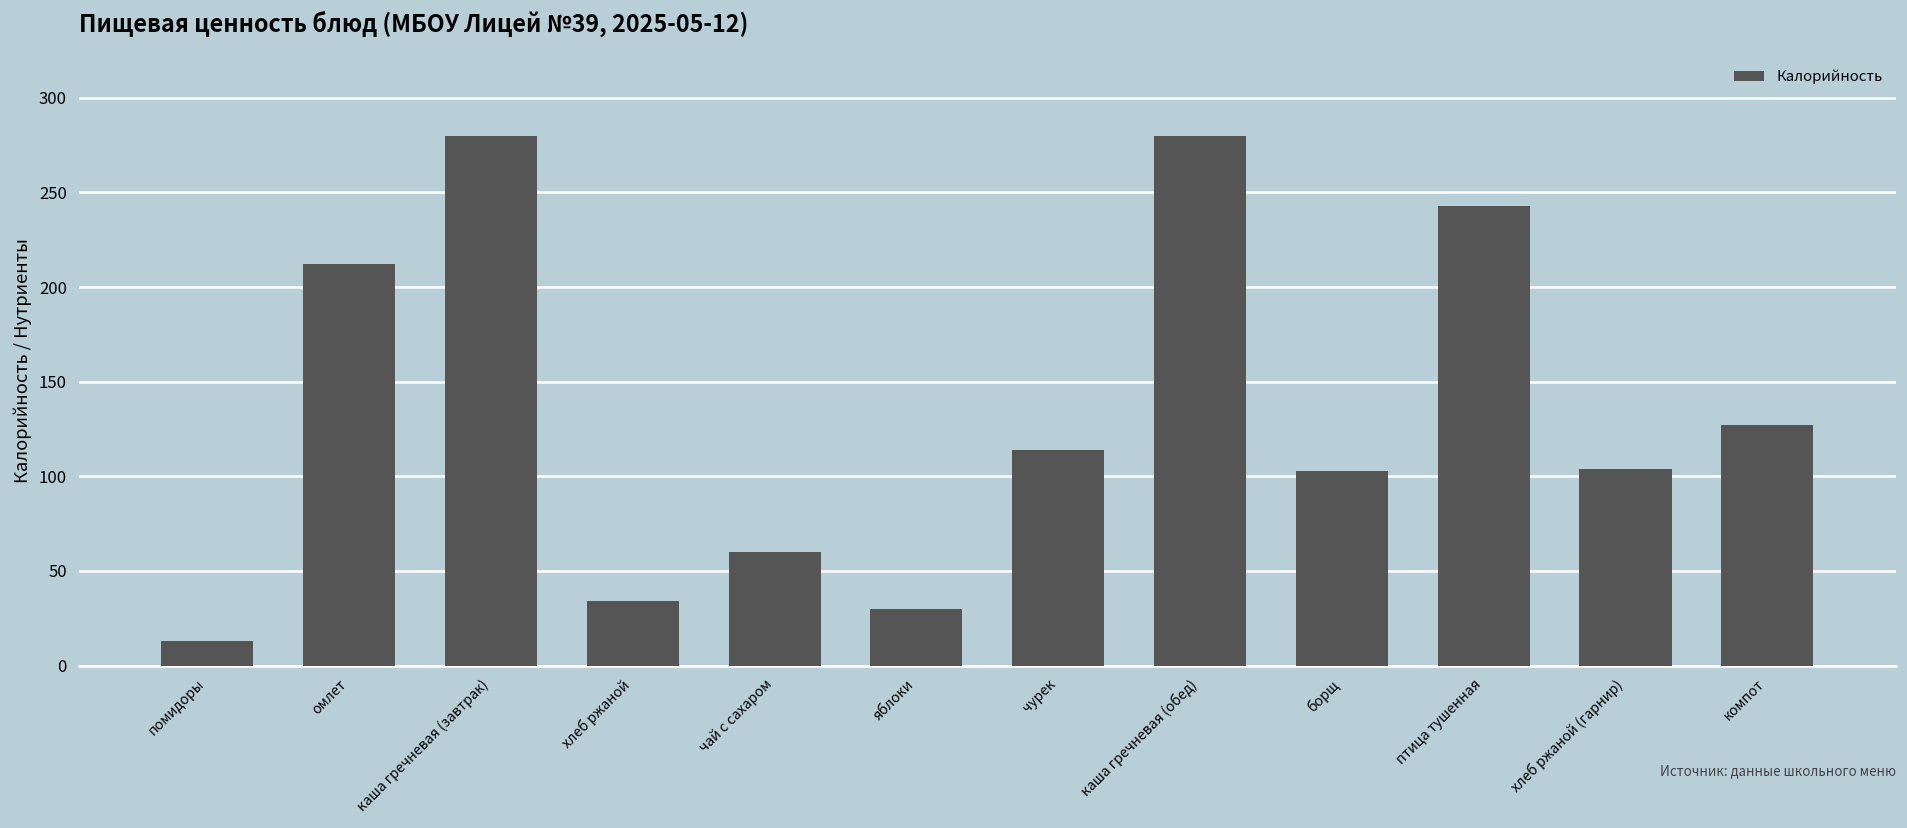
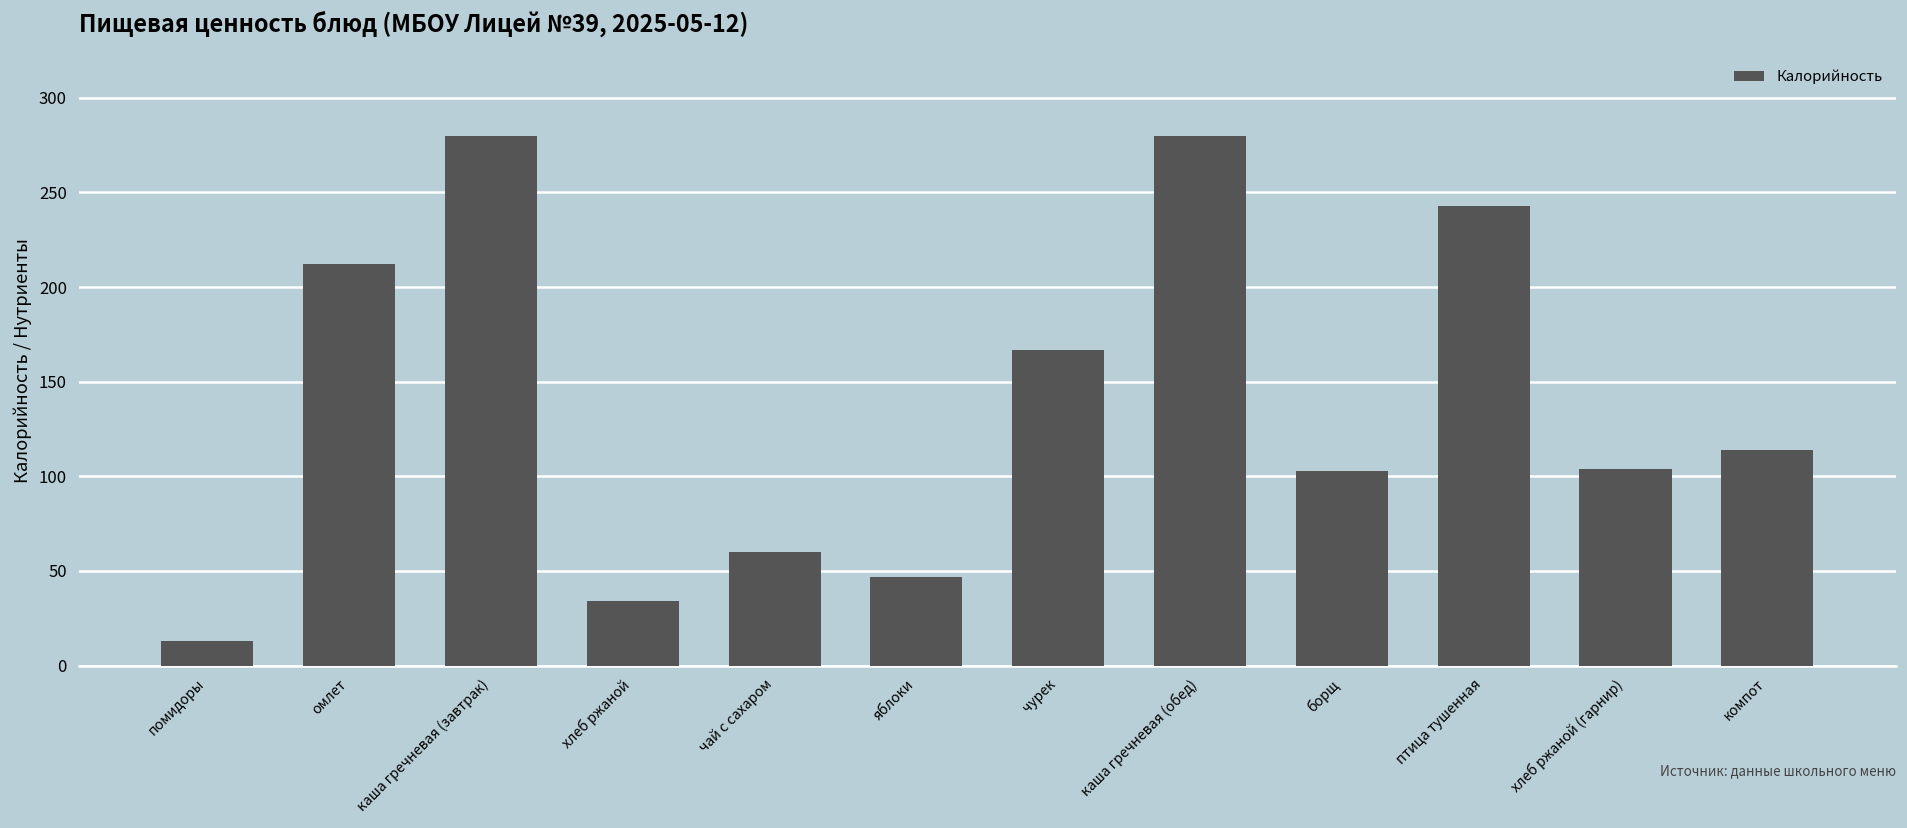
яблоки: 30 -> 47
чурек: 114 -> 167
компот: 127 -> 114
